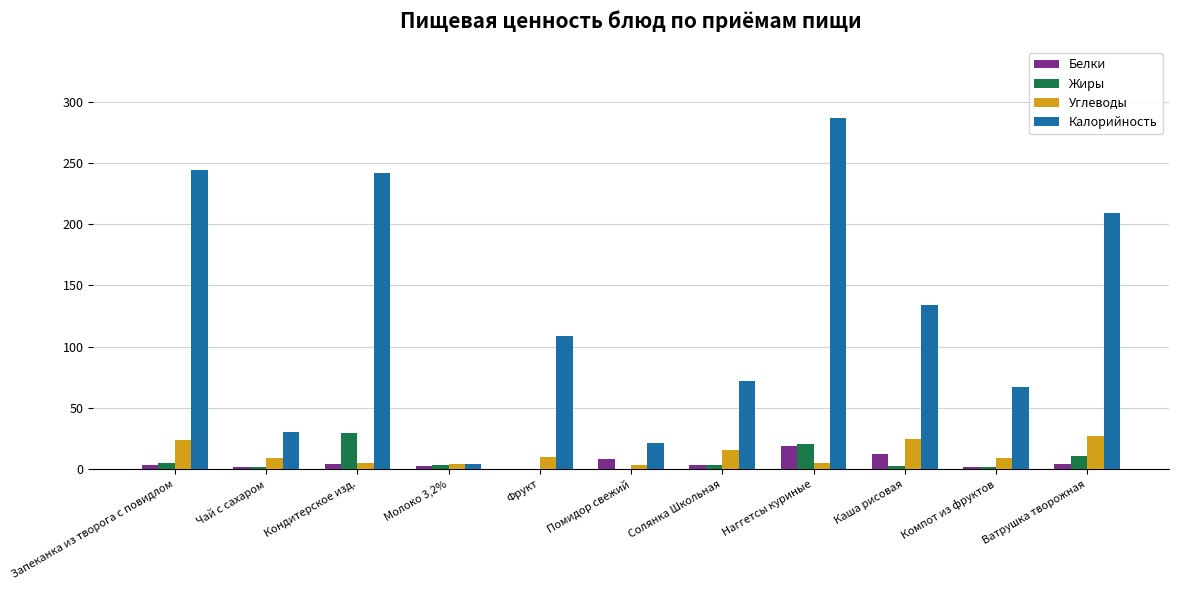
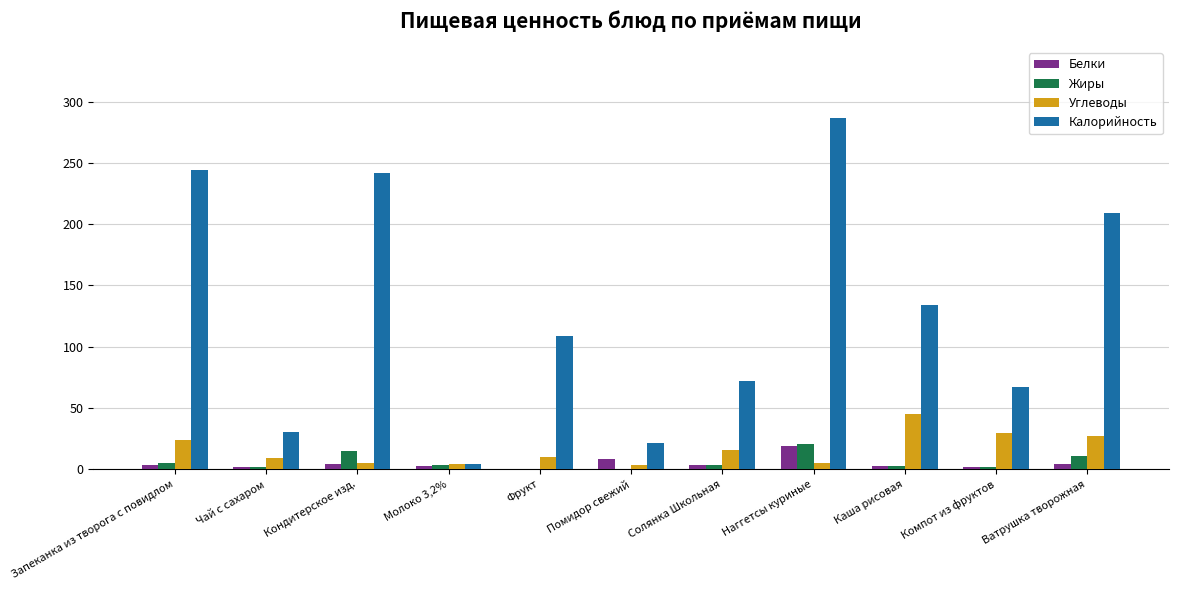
Жиры, Кондитерское изд.: 30 -> 15
Белки, Каша рисовая: 12 -> 3
Углеводы, Каша рисовая: 25 -> 45
Углеводы, Компот из фруктов: 9 -> 30
